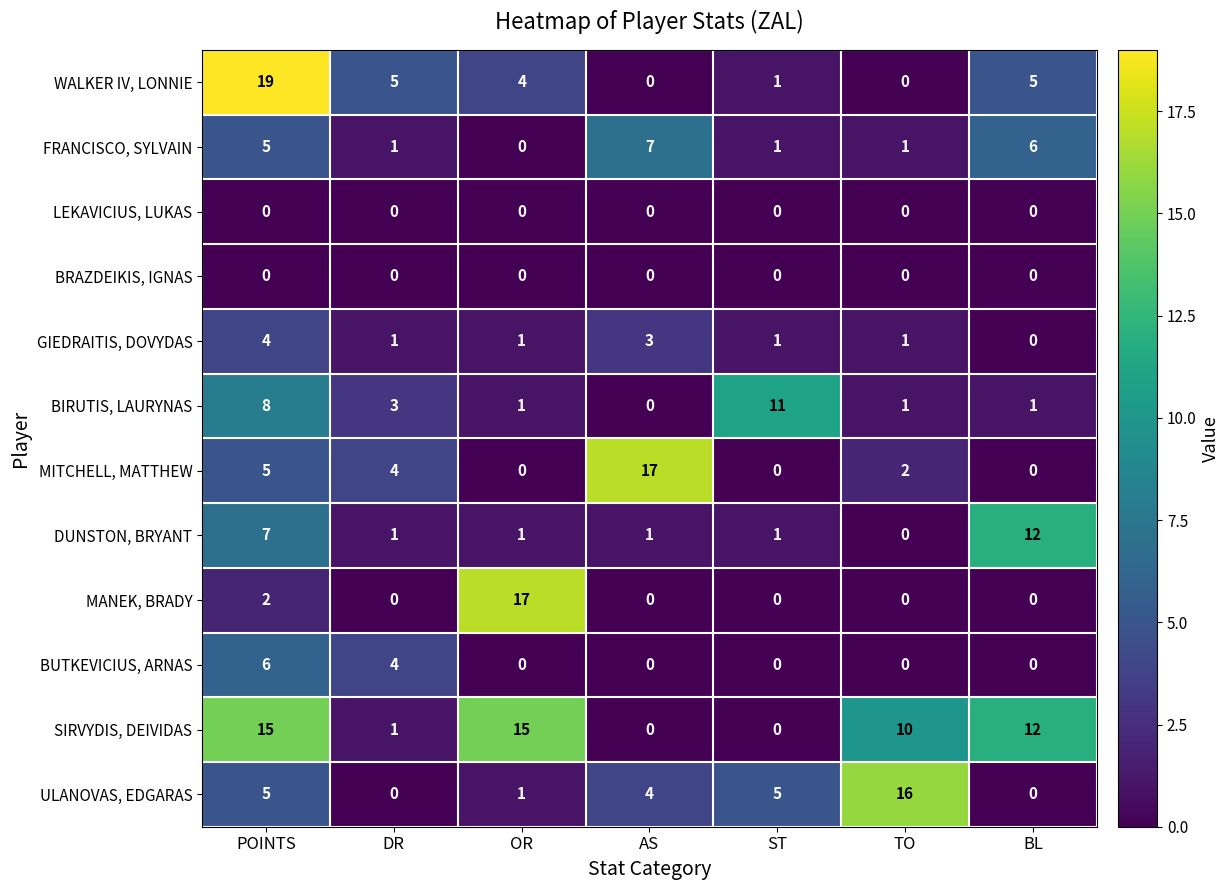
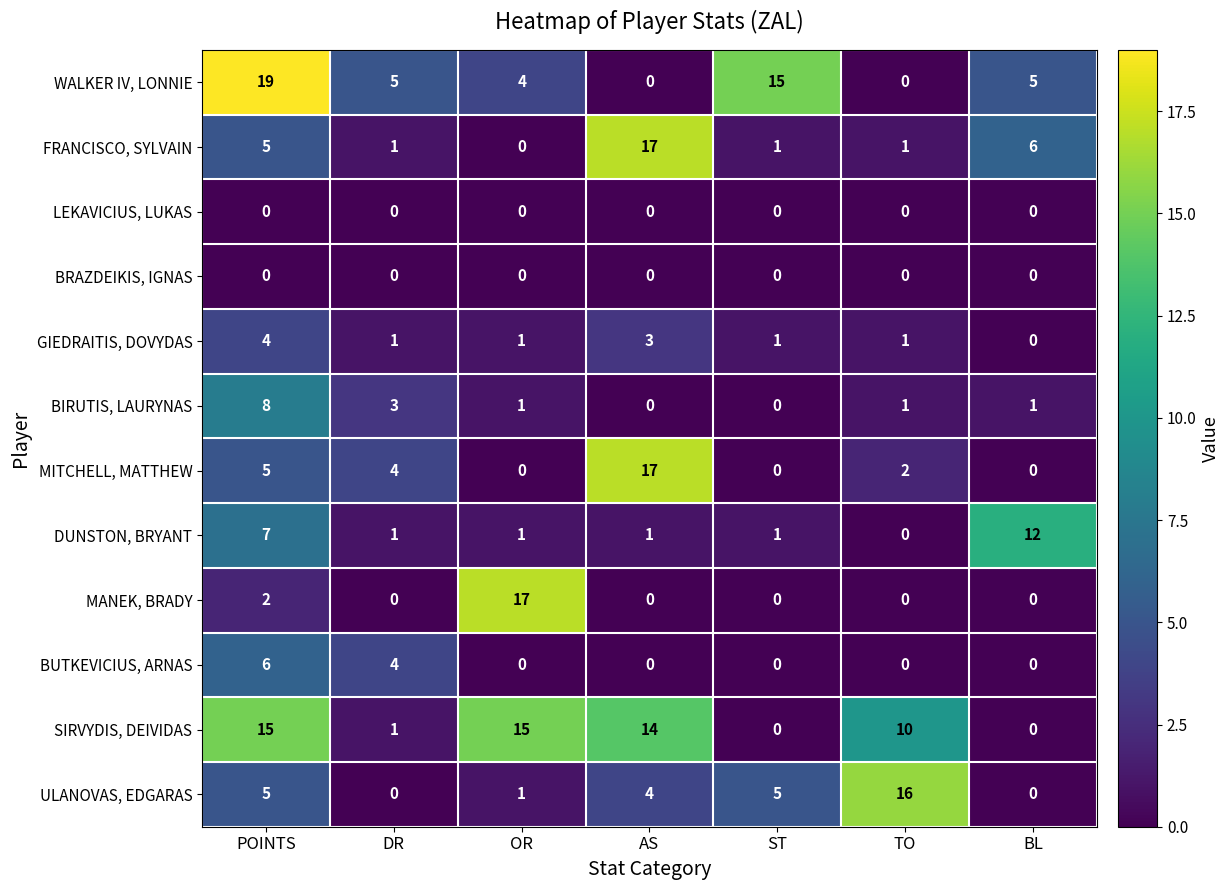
WALKER IV, LONNIE, ST: 1 -> 15
FRANCISCO, SYLVAIN, AS: 7 -> 17
BIRUTIS, LAURYNAS, ST: 11 -> 0
SIRVYDIS, DEIVIDAS, AS: 0 -> 14
SIRVYDIS, DEIVIDAS, BL: 12 -> 0
